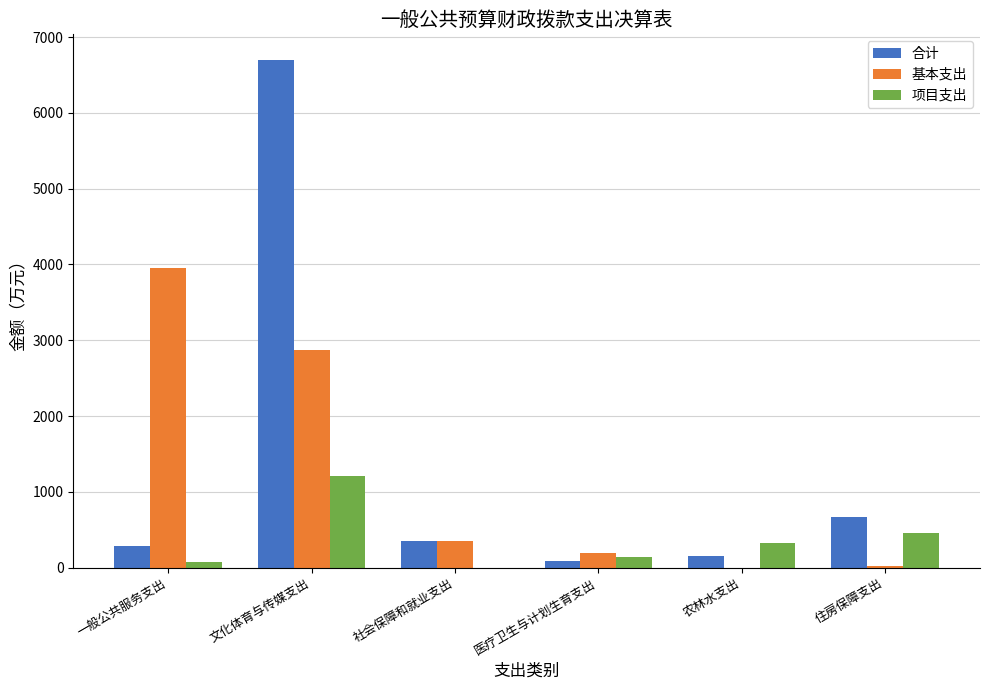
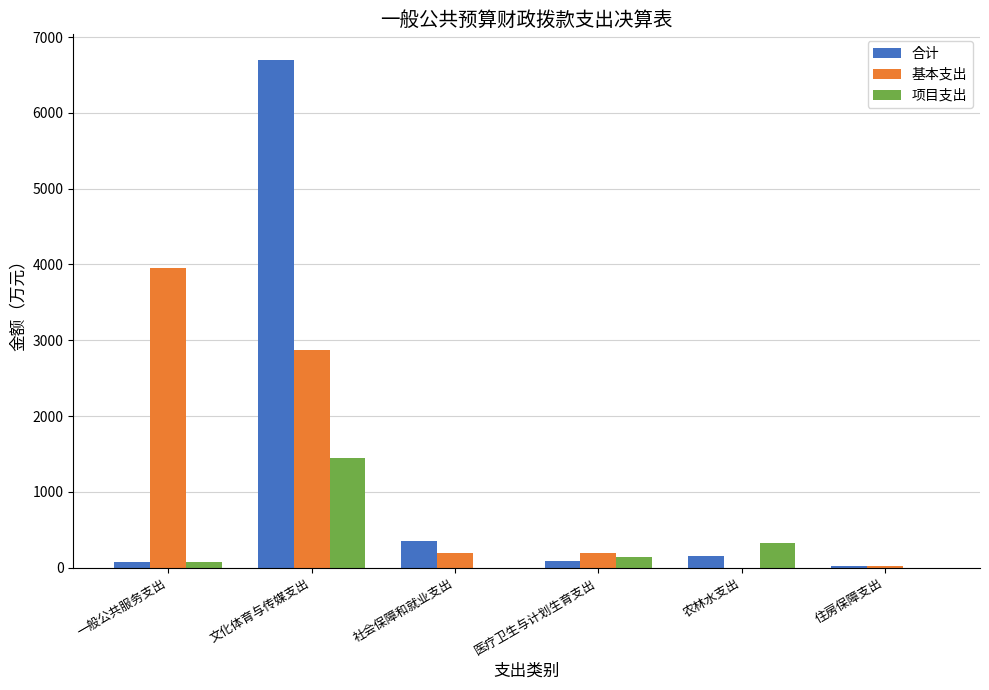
合计, 一般公共服务支出: 300 -> 100
项目支出, 文化体育与传媒支出: 1200 -> 1400
基本支出, 社会保障和就业支出: 400 -> 200
合计, 住房保障支出: 700 -> 0
项目支出, 住房保障支出: 500 -> 0
